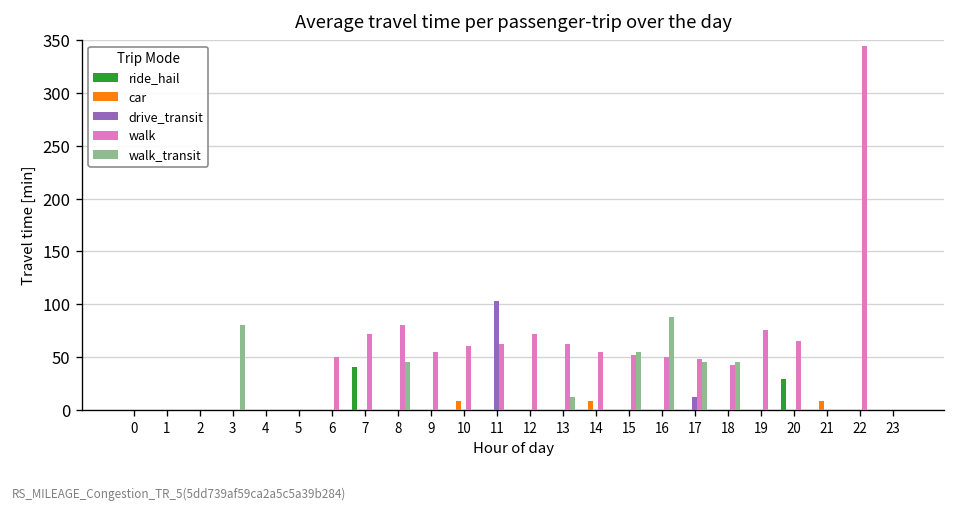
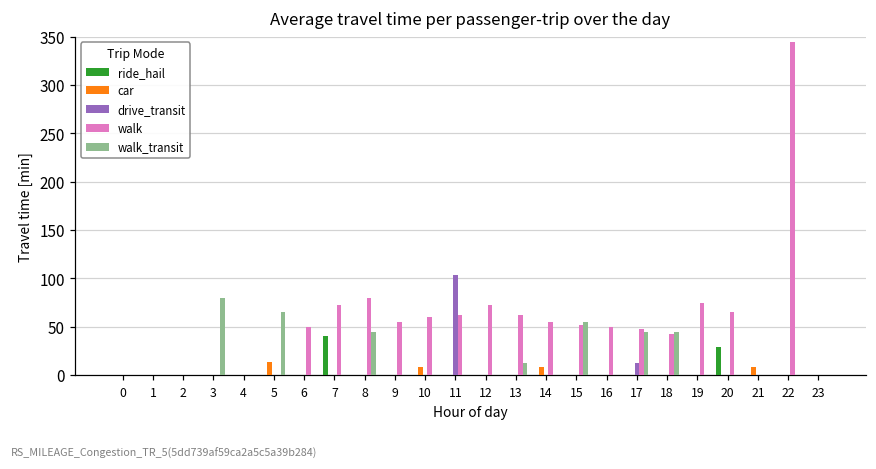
car, 5: 0 -> 10
walk_transit, 5: 0 -> 70
walk_transit, 16: 90 -> 0
